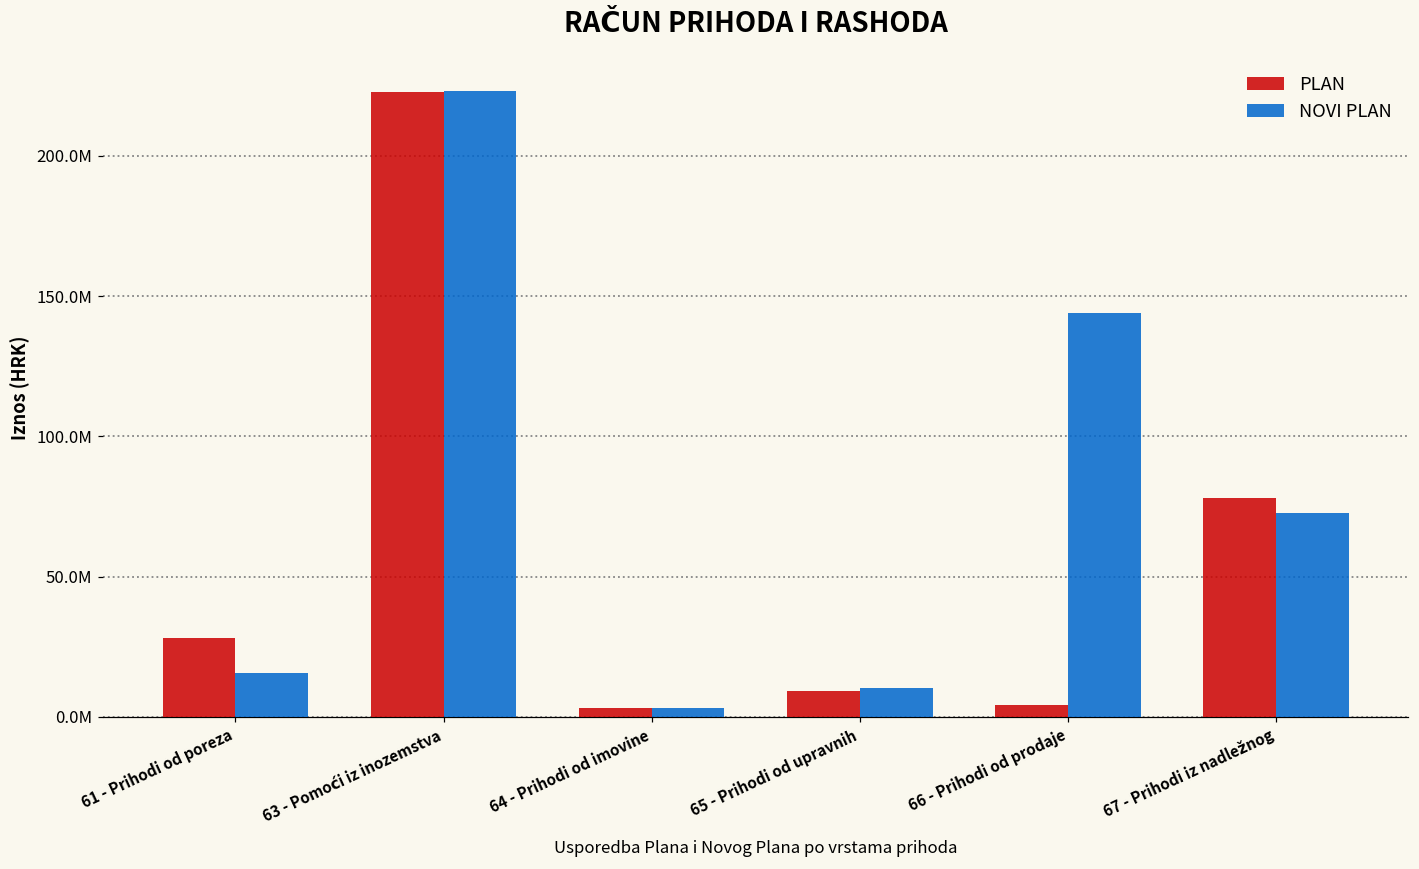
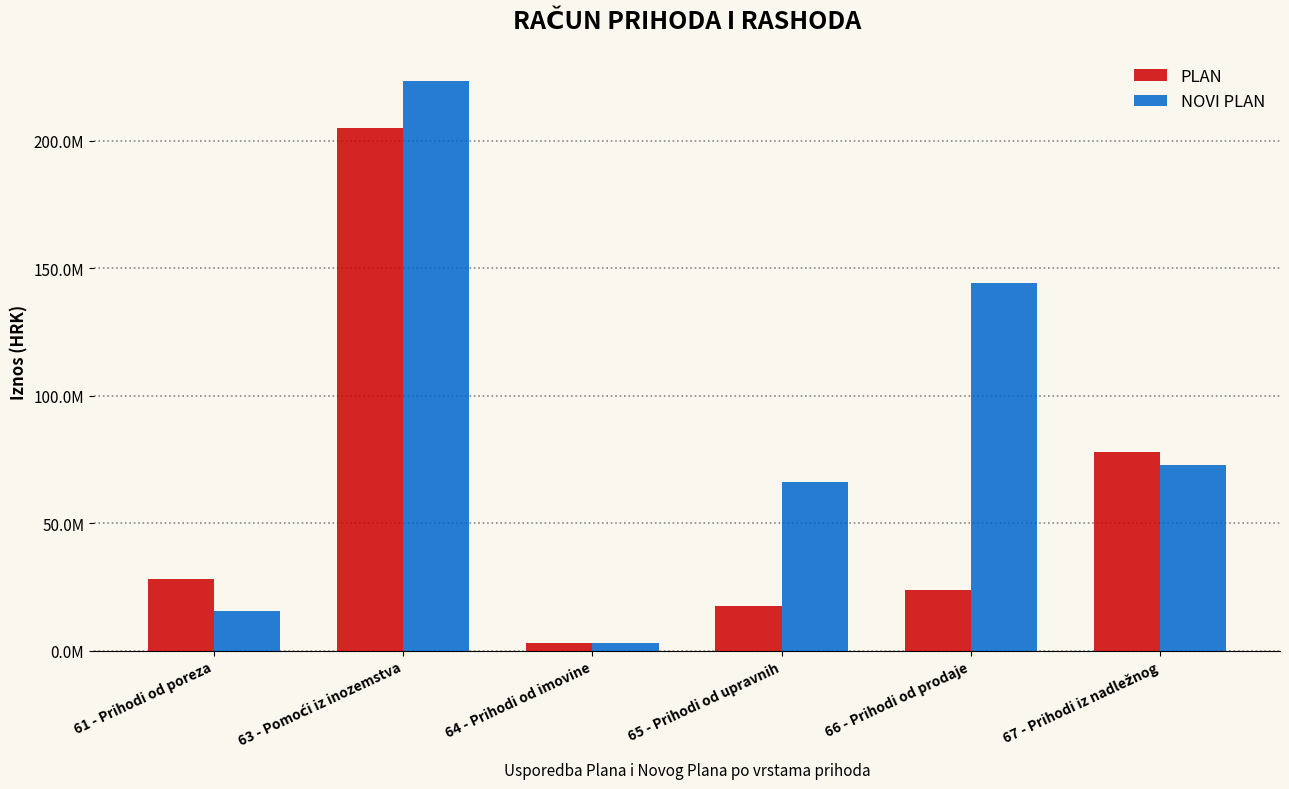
PLAN, 63 - Pomoći iz inozemstva: 223000000 -> 205000000
PLAN, 65 - Prihodi od upravnih: 9000000 -> 17000000
NOVI PLAN, 65 - Prihodi od upravnih: 10000000 -> 66000000
PLAN, 66 - Prihodi od prodaje: 4000000 -> 24000000
